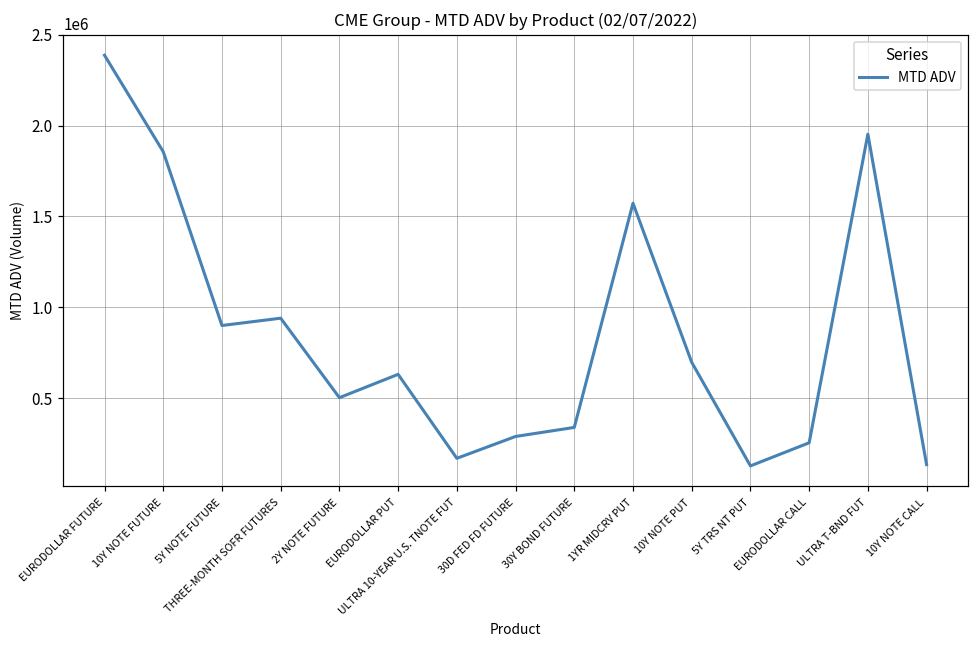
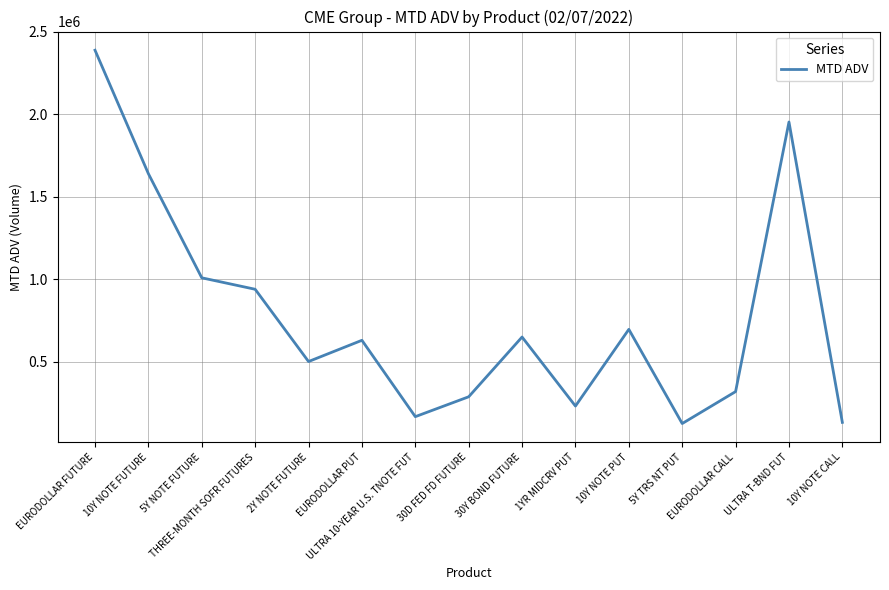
10Y NOTE FUTURE: 1860000 -> 1640000
5Y NOTE FUTURE: 900000 -> 1010000
30Y BOND FUTURE: 340000 -> 650000
1YR MIDCRV PUT: 1570000 -> 230000
EURODOLLAR CALL: 250000 -> 320000
